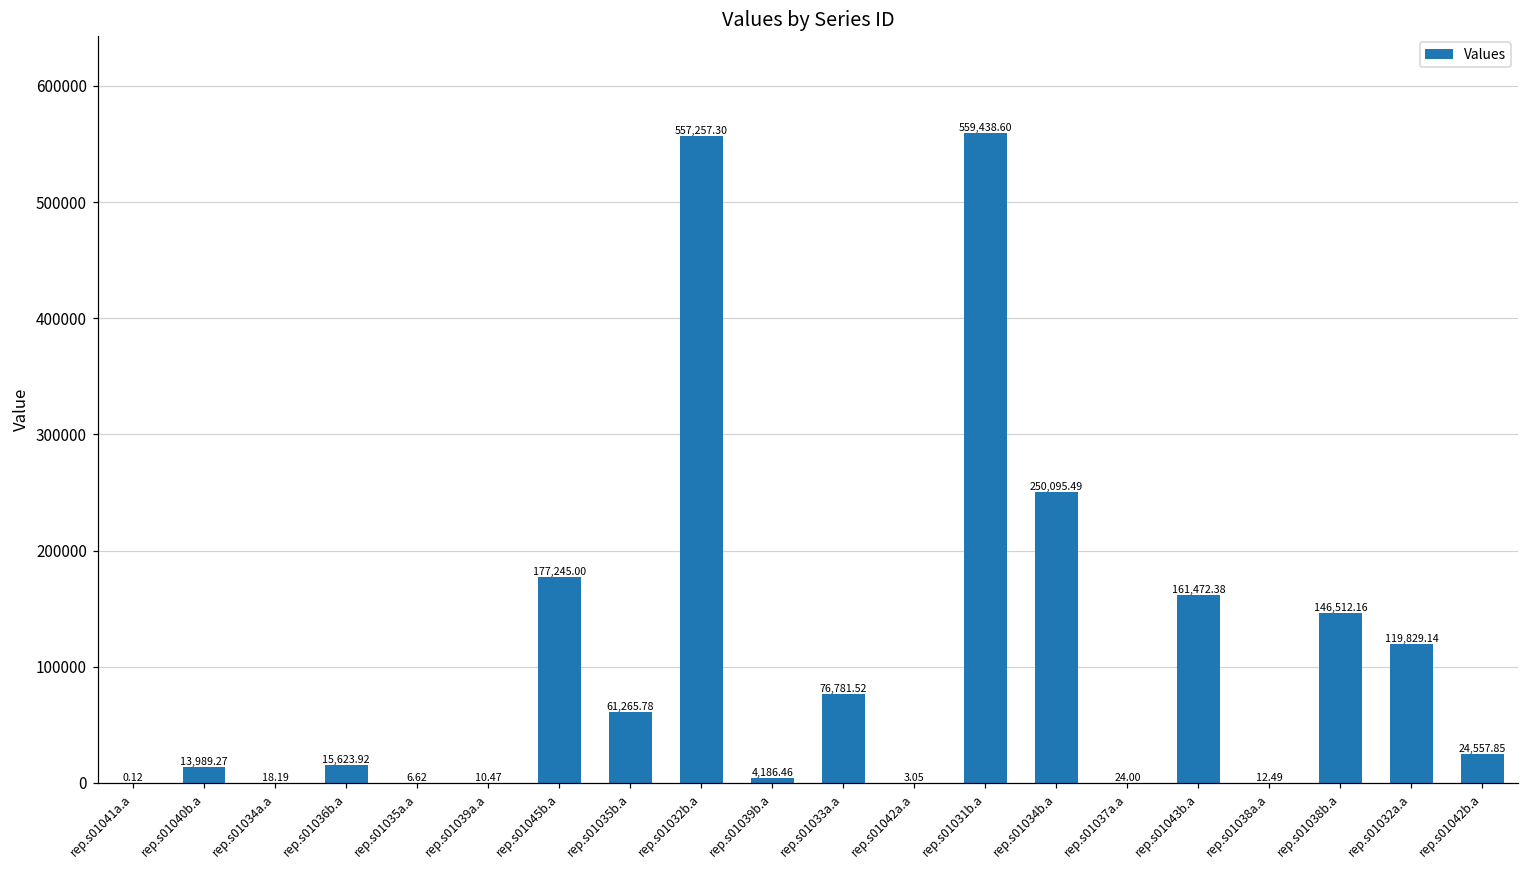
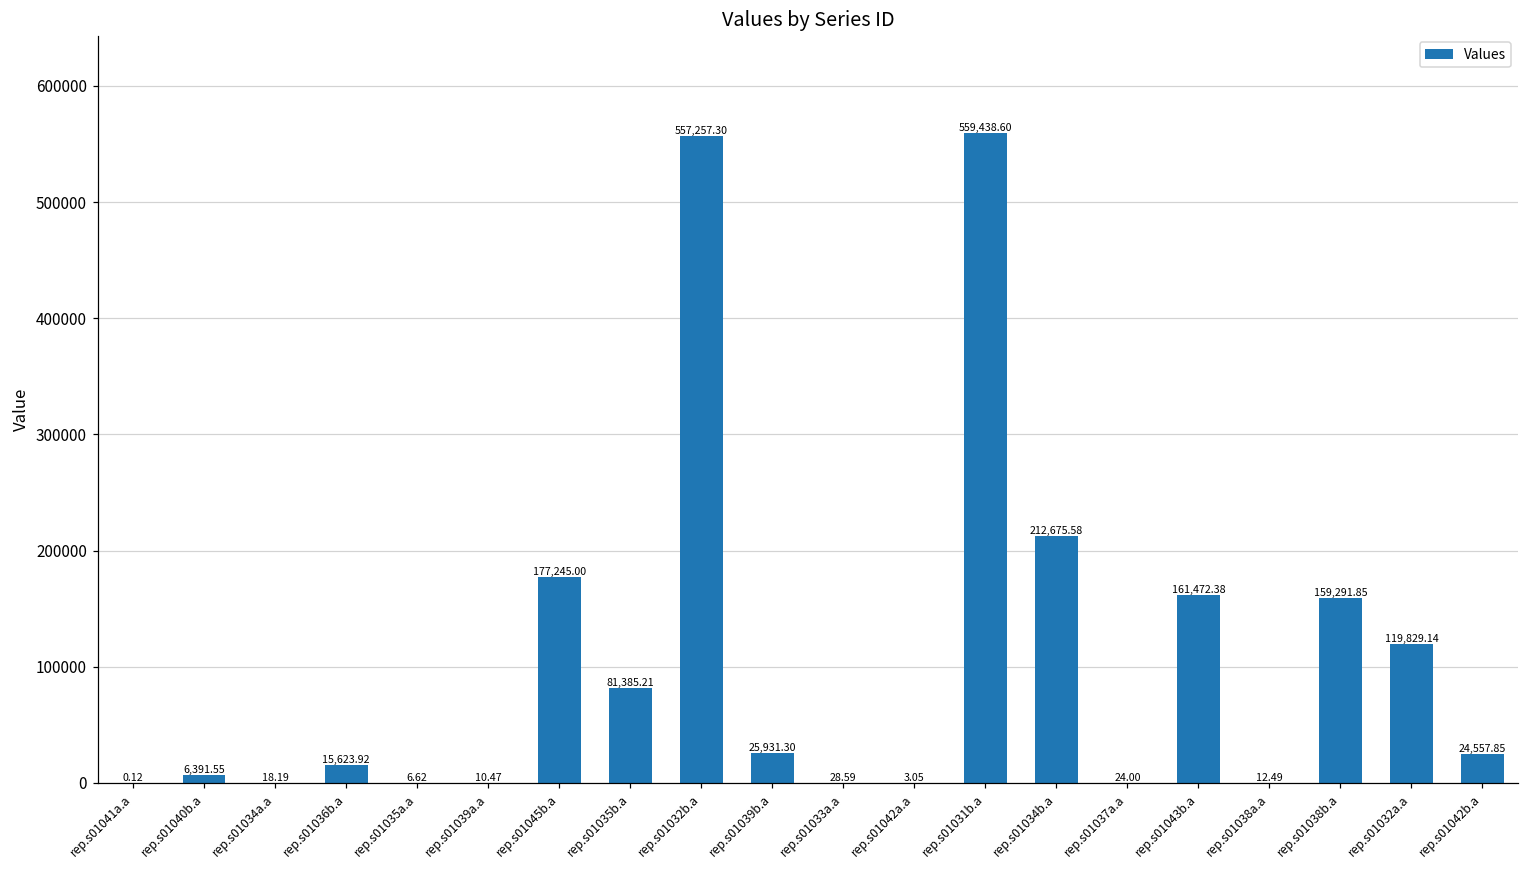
rep.s01040b.a: 13,989.27 -> 6,391.55
rep.s01035b.a: 61,265.78 -> 81,385.21
rep.s01039b.a: 4,186.46 -> 25,931.30
rep.s01033a.a: 76,781.52 -> 28.59
rep.s01034b.a: 250,095.49 -> 212,675.58
rep.s01038b.a: 146,512.16 -> 159,291.85
